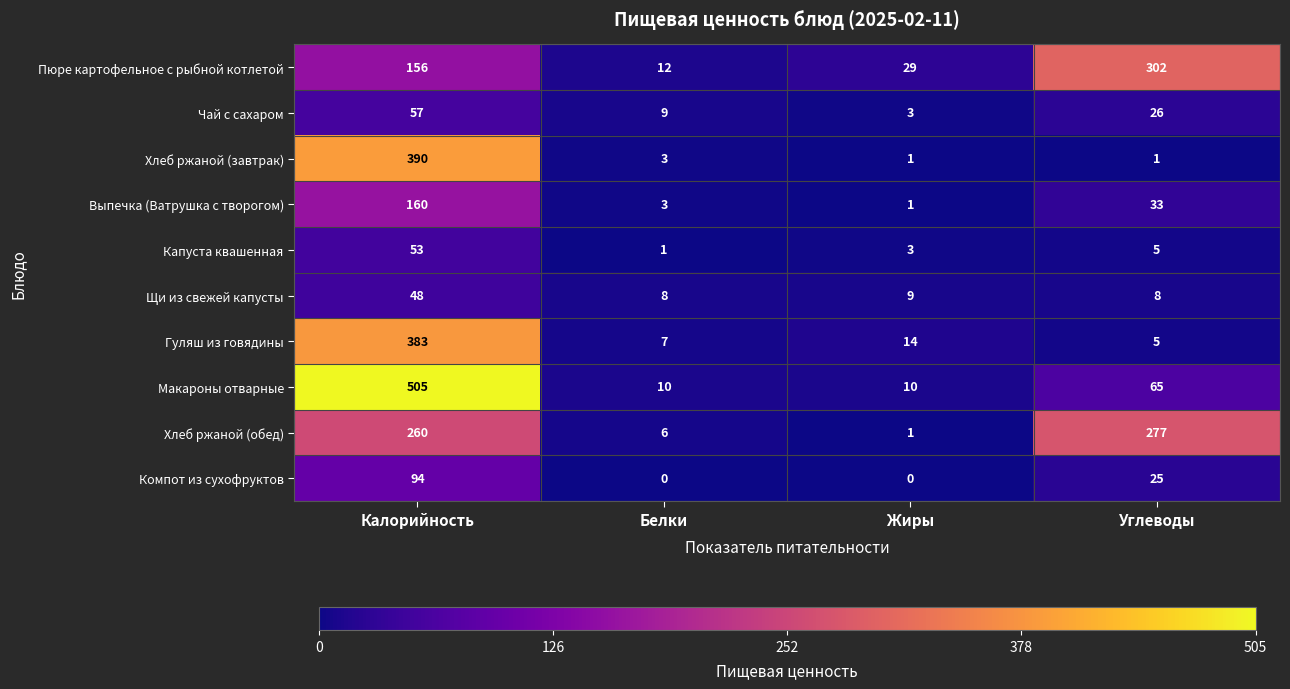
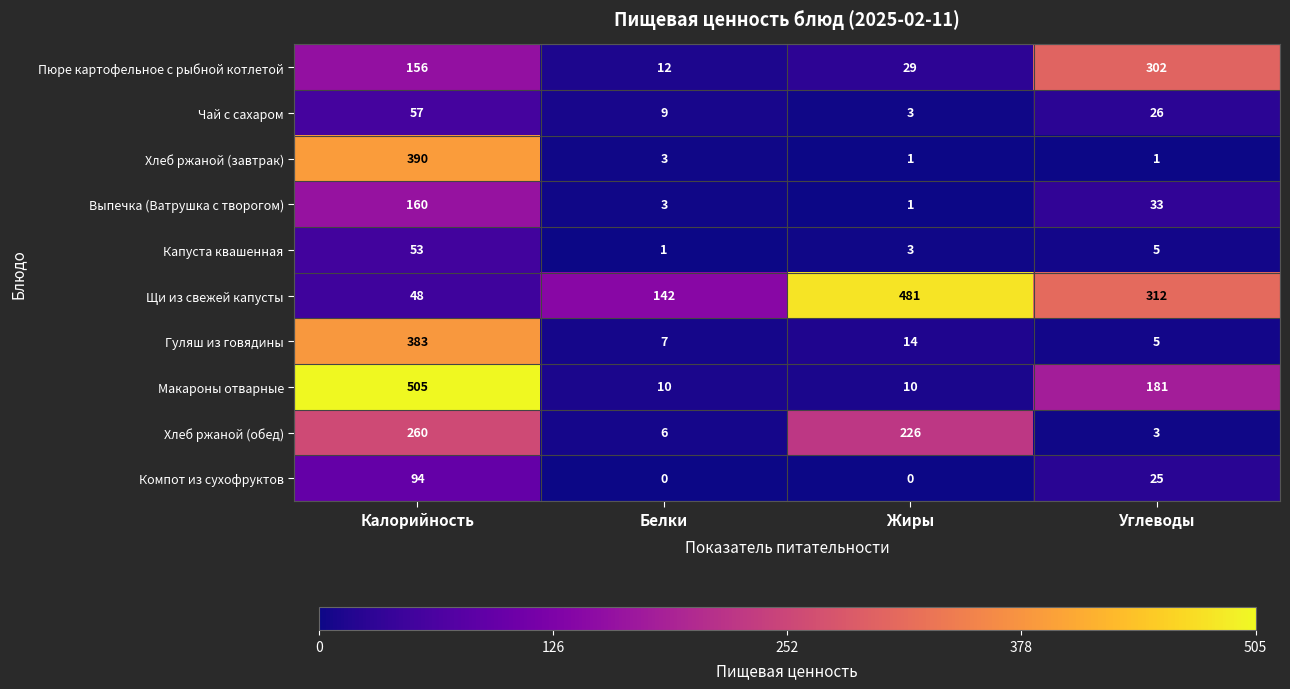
Щи из свежей капусты, Белки: 8 -> 142
Щи из свежей капусты, Жиры: 9 -> 481
Щи из свежей капусты, Углеводы: 8 -> 312
Макароны отварные, Углеводы: 65 -> 181
Хлеб ржаной (обед), Жиры: 1 -> 226
Хлеб ржаной (обед), Углеводы: 277 -> 3
